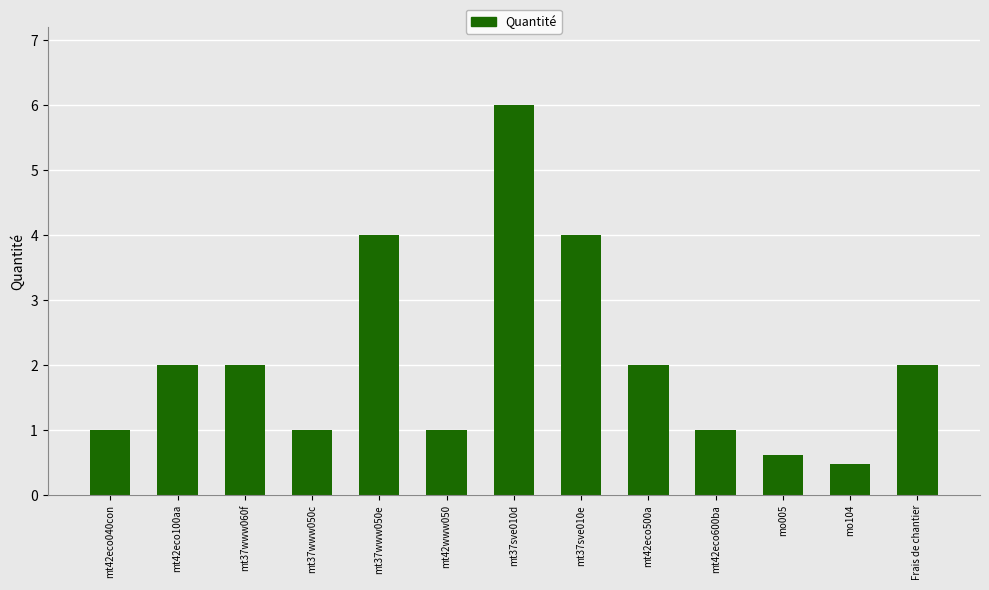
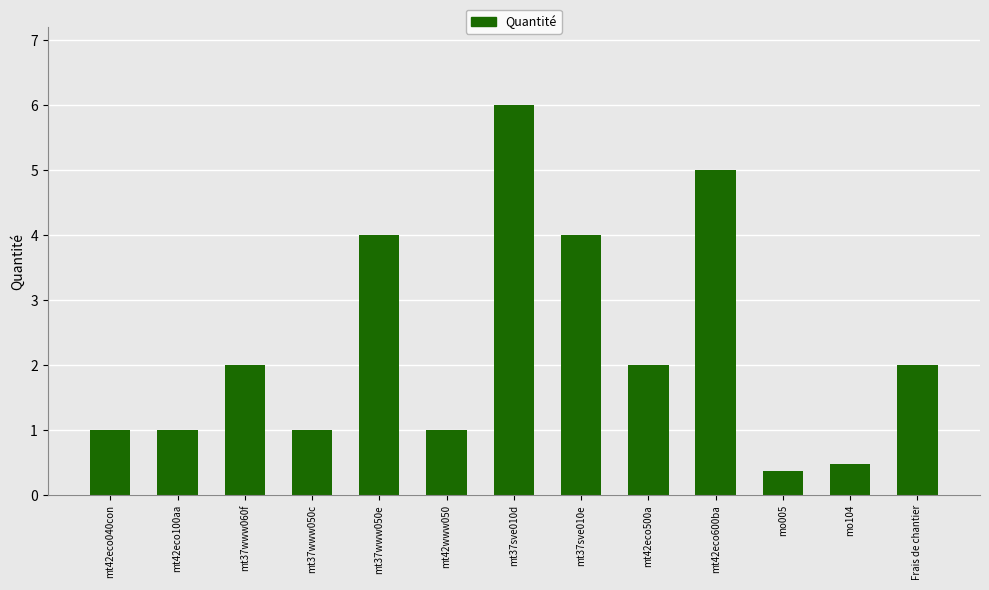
mt42eco100aa: 2 -> 1
mt42eco600ba: 1 -> 5
mo005: 0.6 -> 0.4
